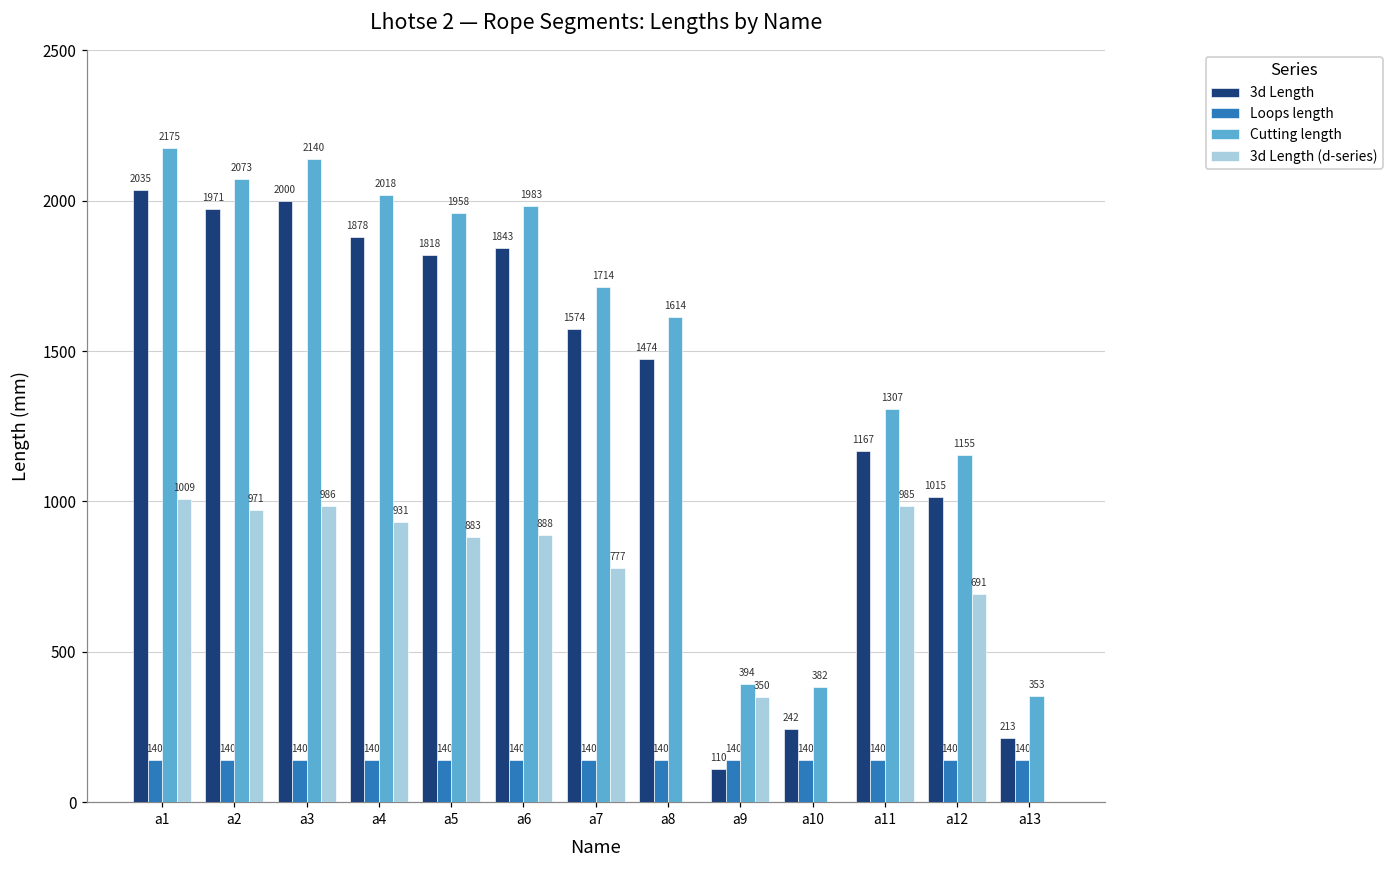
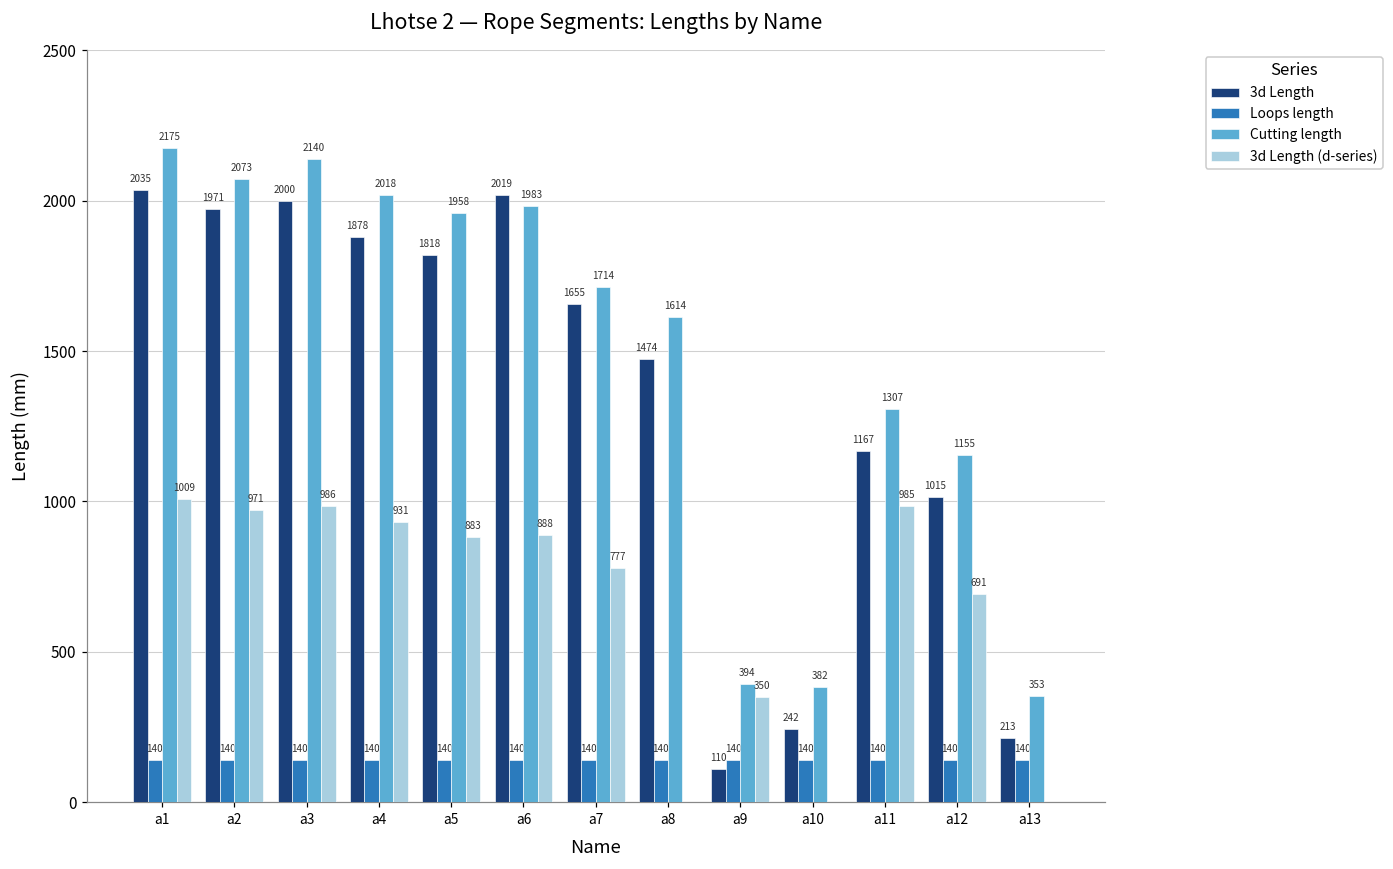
3d Length, a6: 1843 -> 2019
3d Length, a7: 1574 -> 1655
